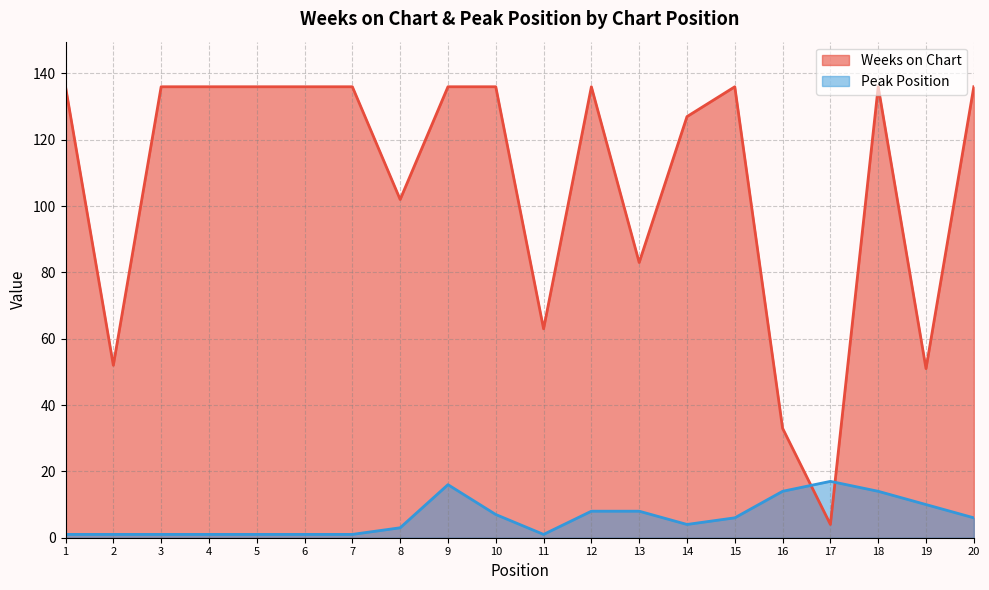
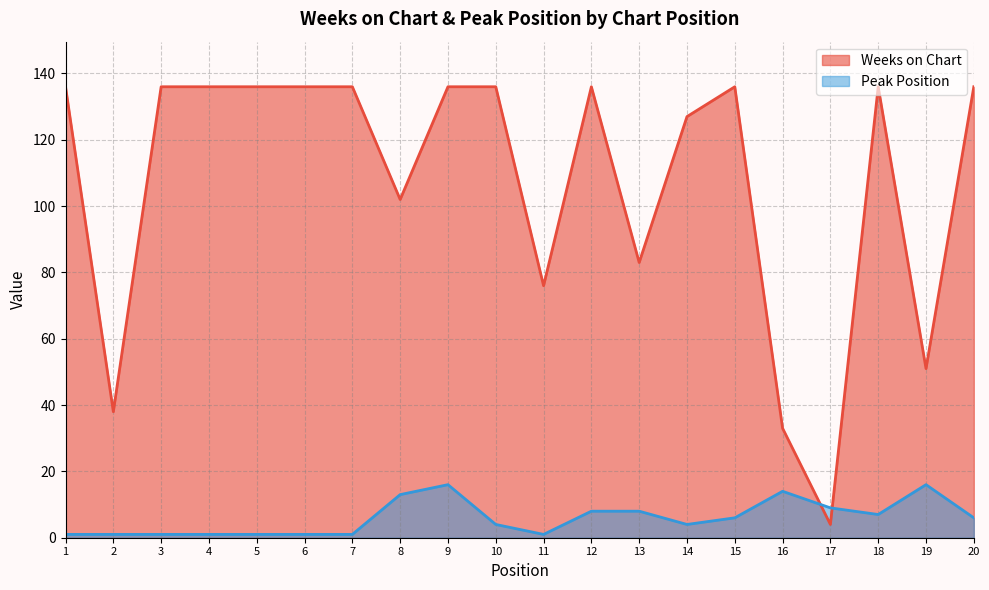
Weeks on Chart, 2: 52 -> 38
Peak Position, 8: 3 -> 13
Peak Position, 10: 7 -> 4
Weeks on Chart, 11: 63 -> 76
Peak Position, 17: 17 -> 9
Peak Position, 18: 14 -> 7
Peak Position, 19: 10 -> 16
